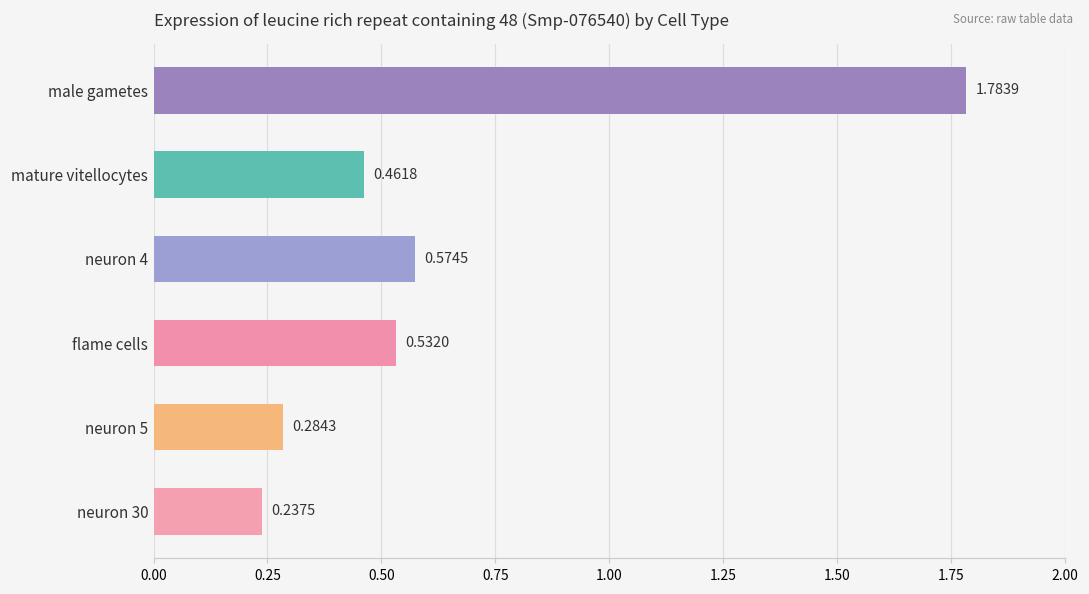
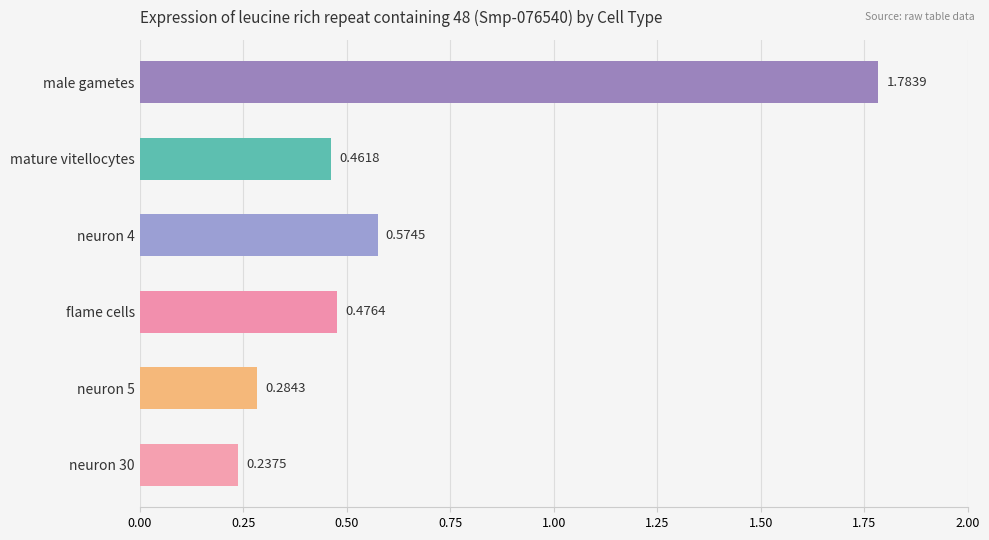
flame cells: 0.5320 -> 0.4764
